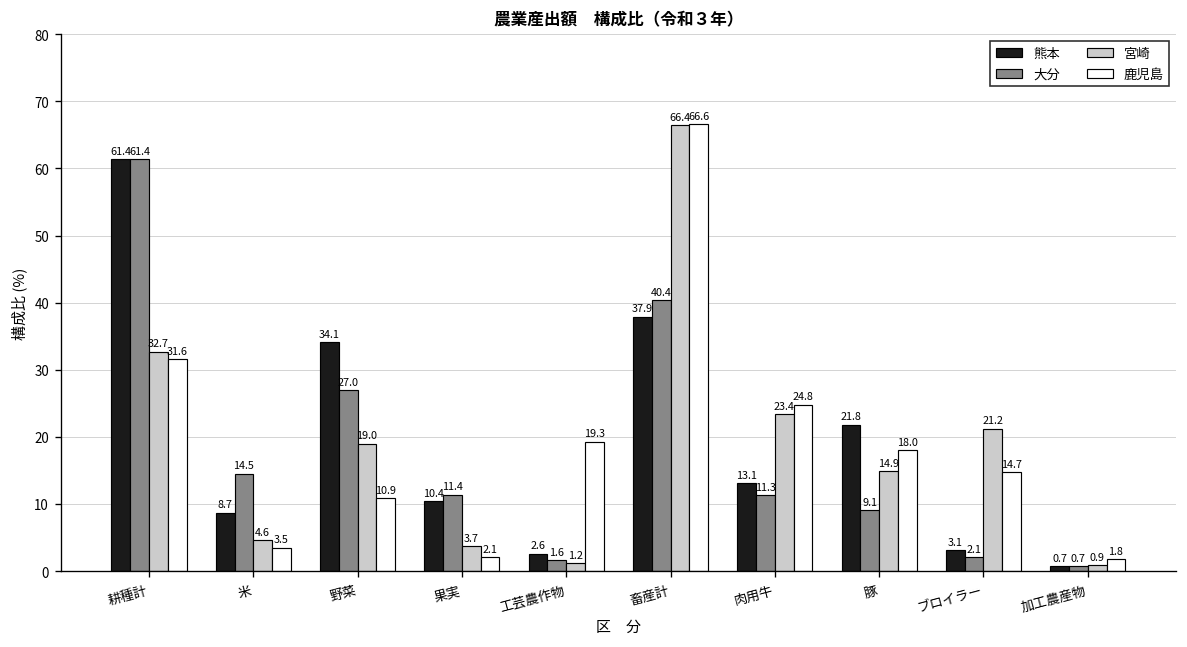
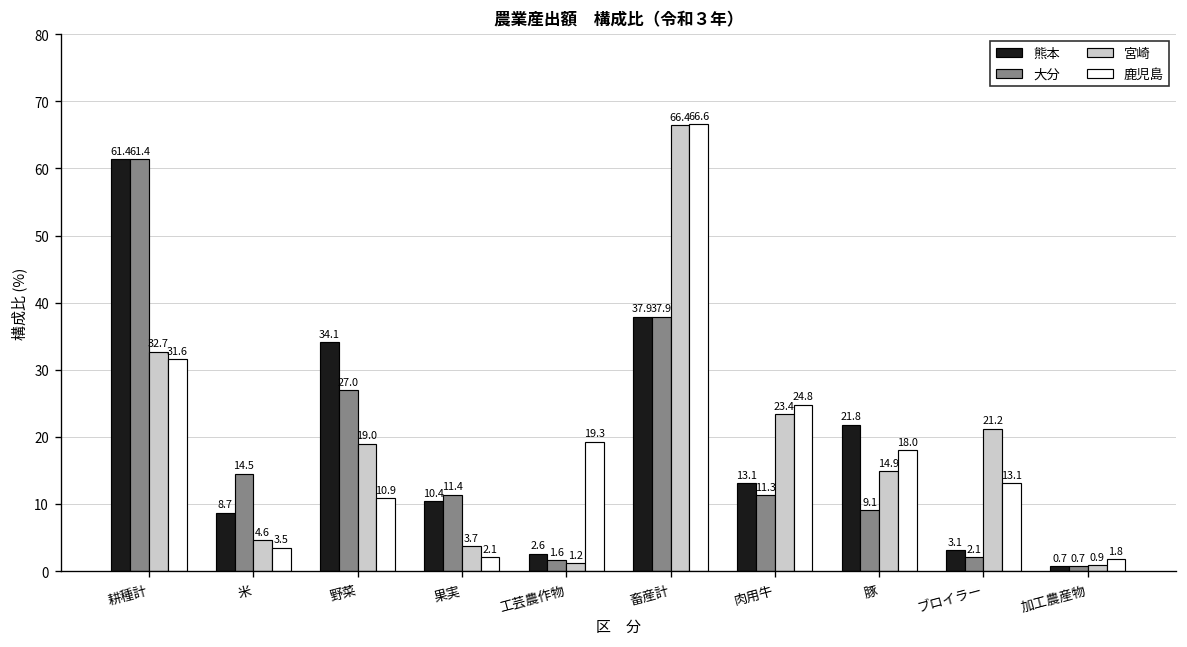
大分, 畜産計: 40.4 -> 37.9
鹿児島, ブロイラー: 14.7 -> 13.1
